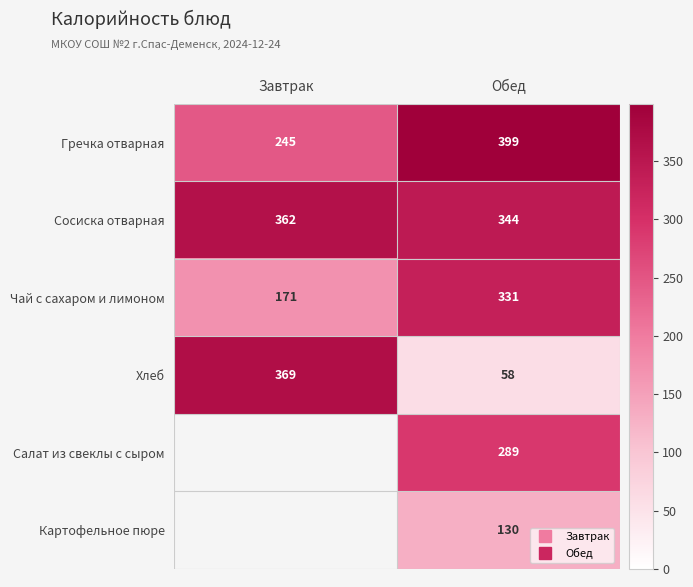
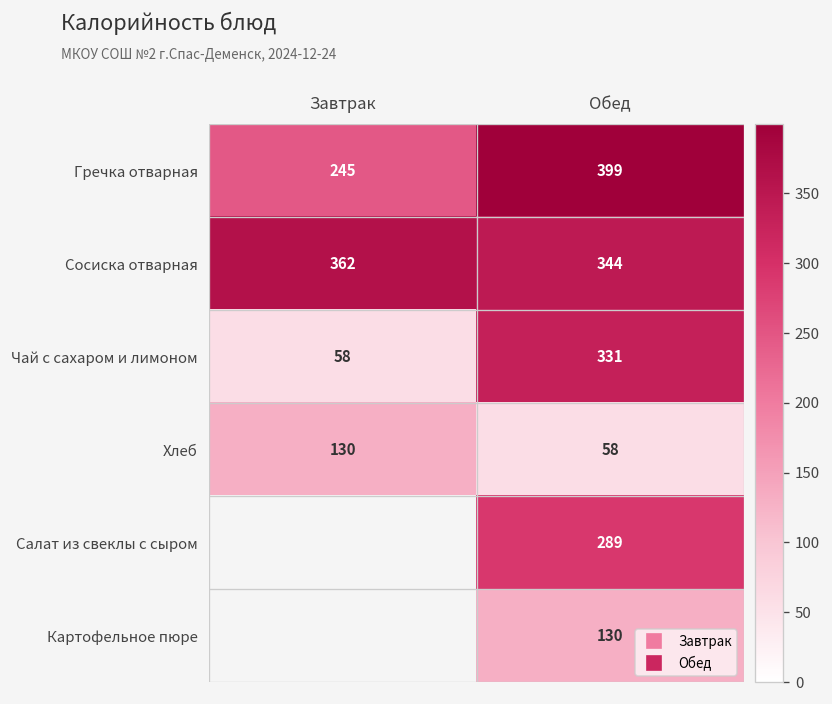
Чай с сахаром и лимоном, Завтрак: 171 -> 58
Хлеб, Завтрак: 369 -> 130
